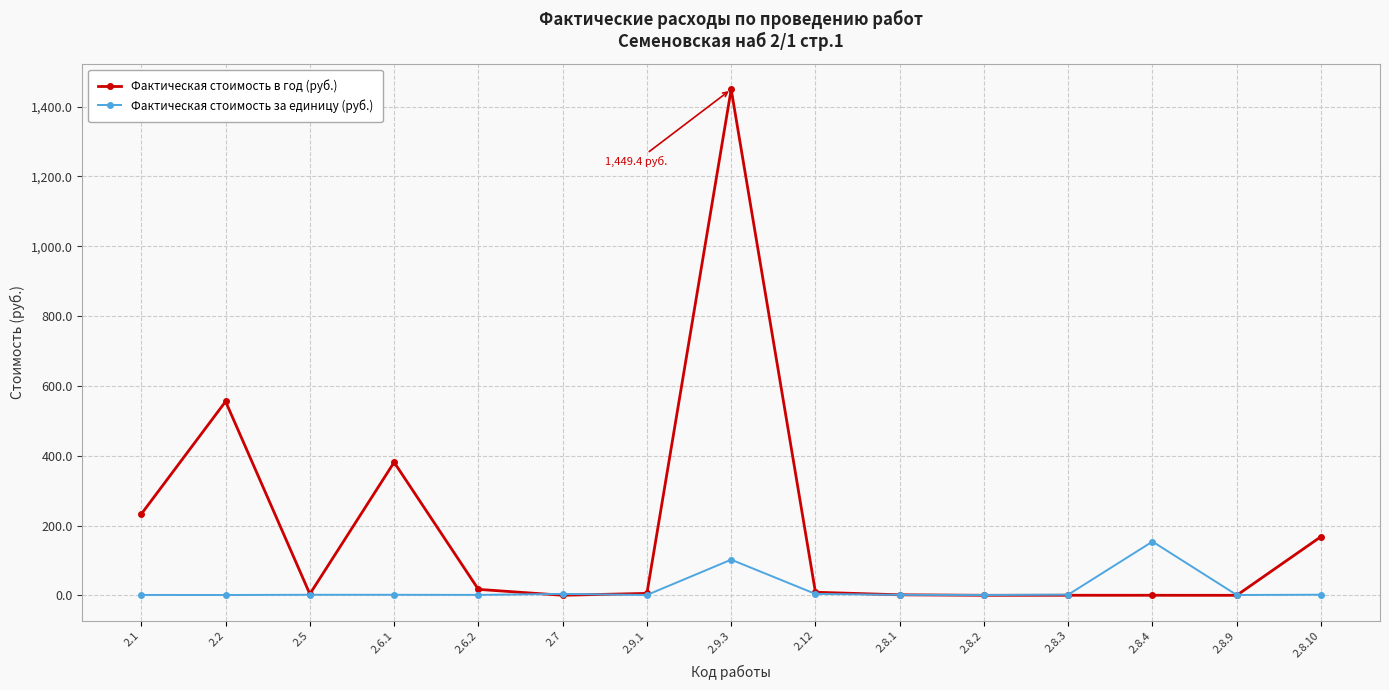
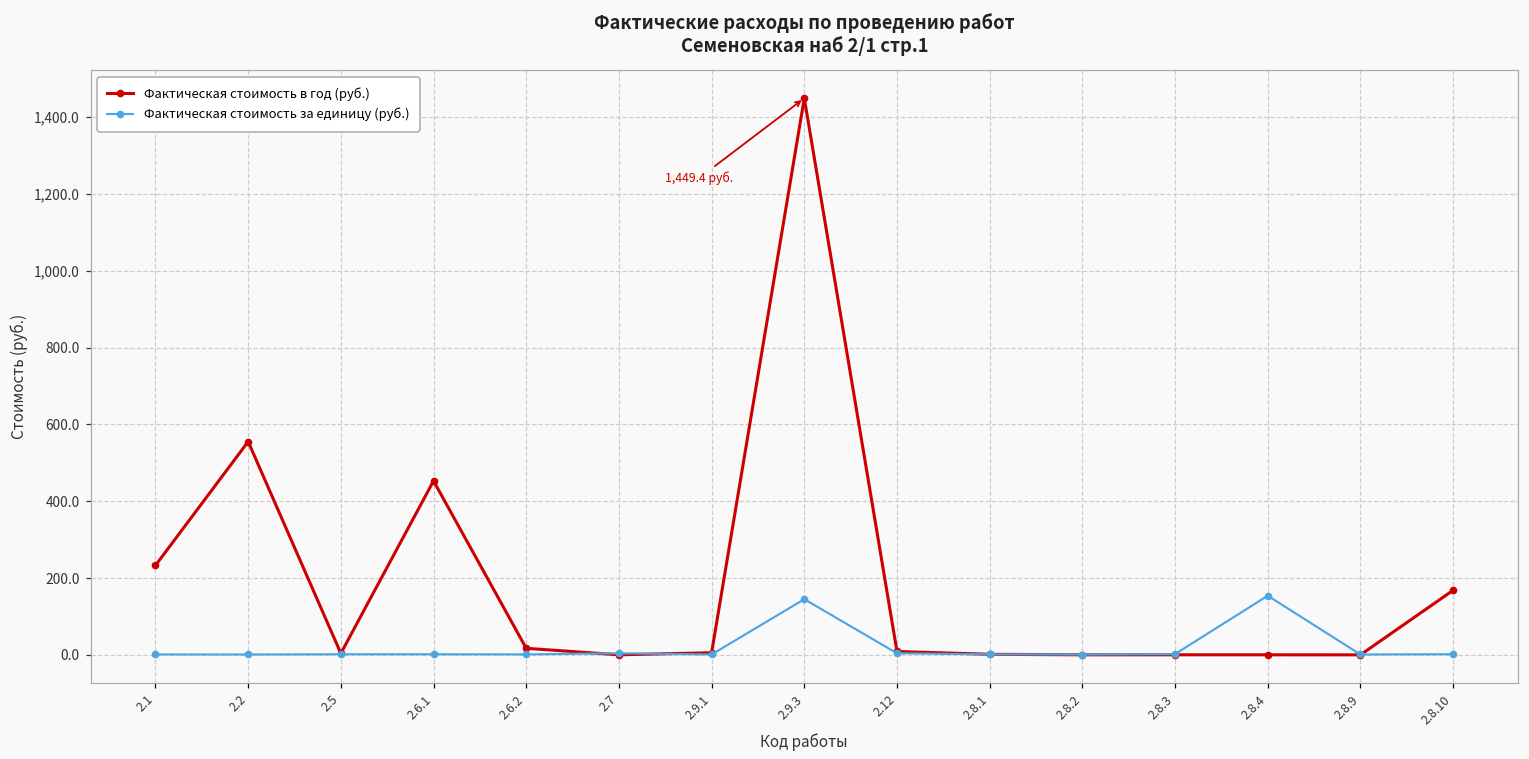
Фактическая стоимость в год (руб.), 2.6.1: 380 -> 450
Фактическая стоимость за единицу (руб.), 2.9.3: 100 -> 140
